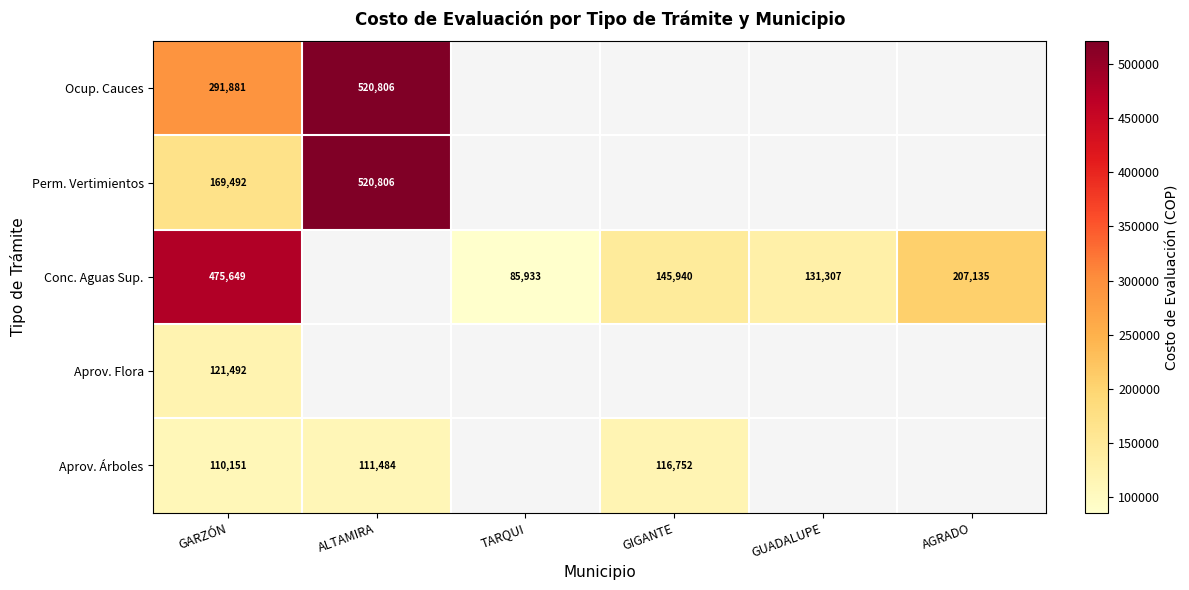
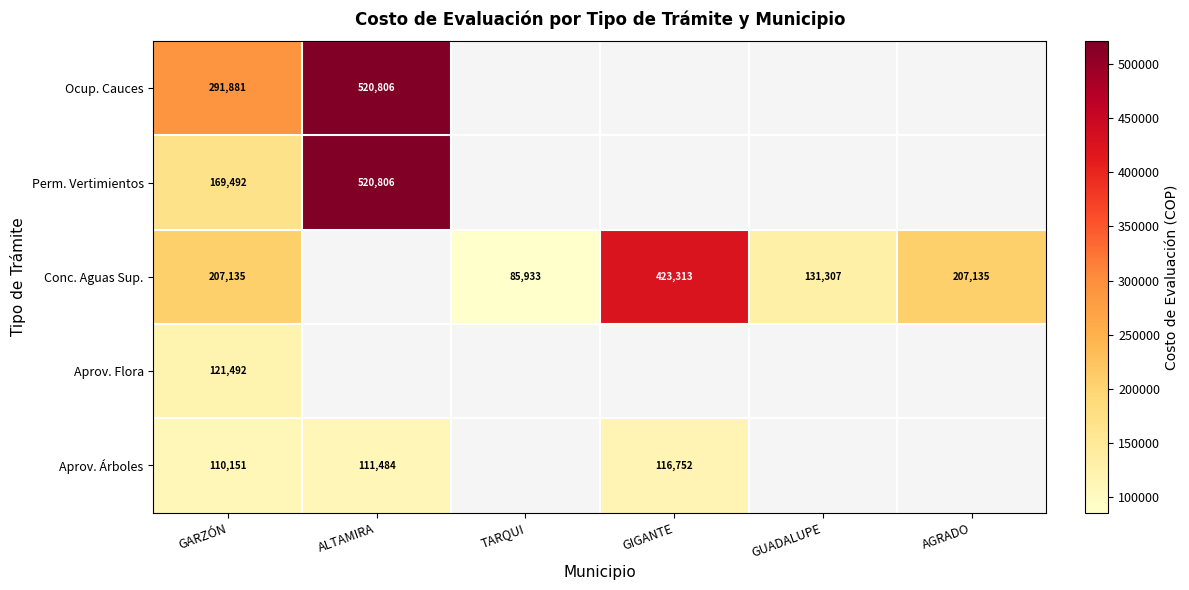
Conc. Aguas Sup., GARZÓN: 475,649 -> 207,135
Conc. Aguas Sup., GIGANTE: 145,940 -> 423,313
